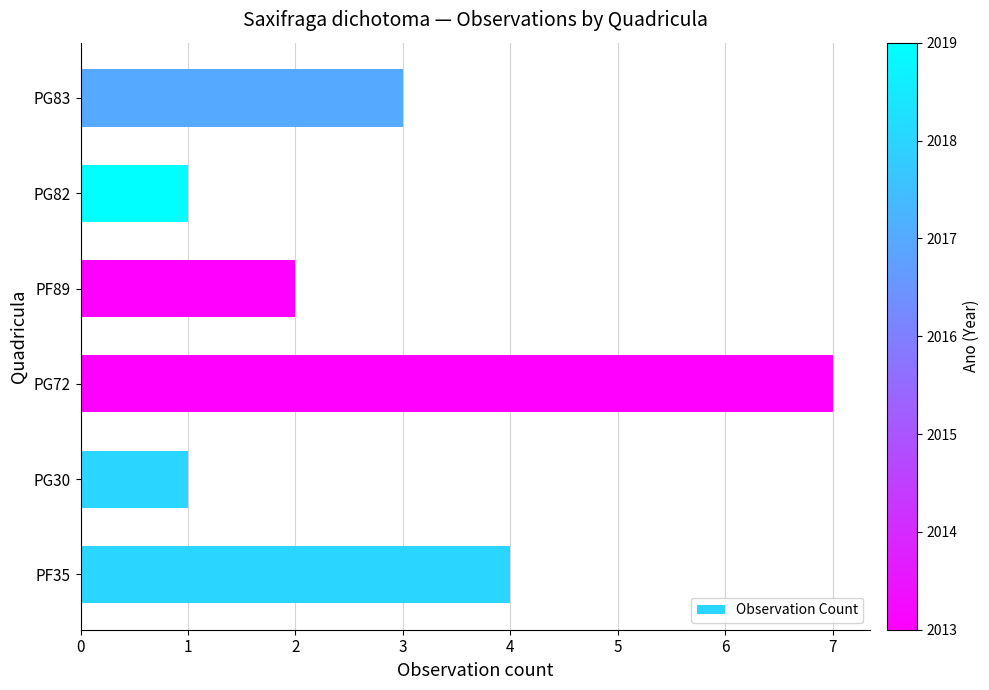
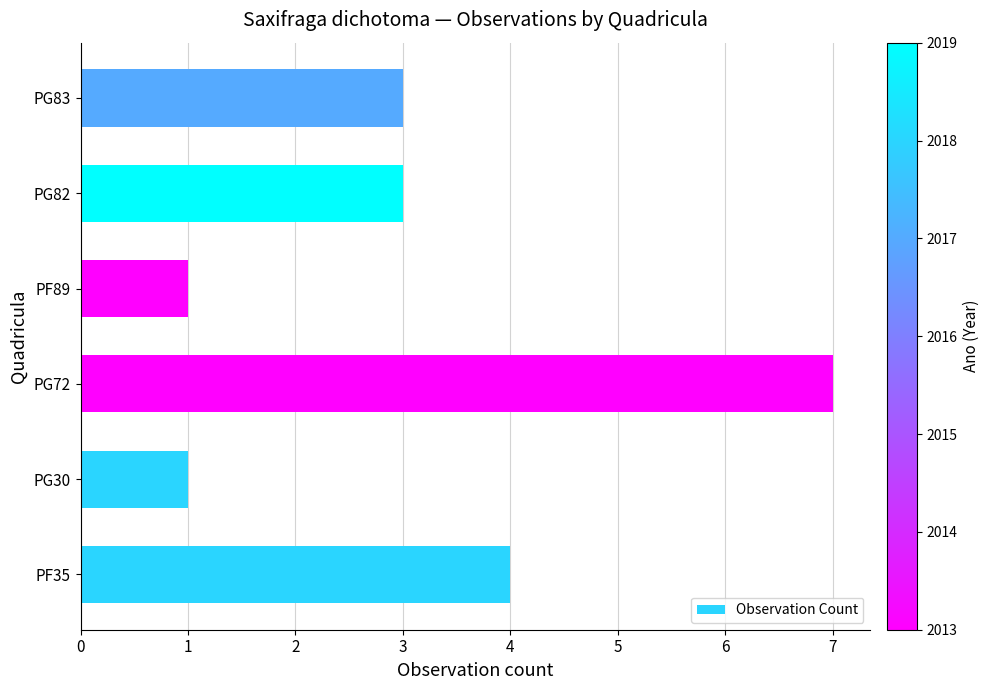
PG82: 1 -> 3
PF89: 2 -> 1
